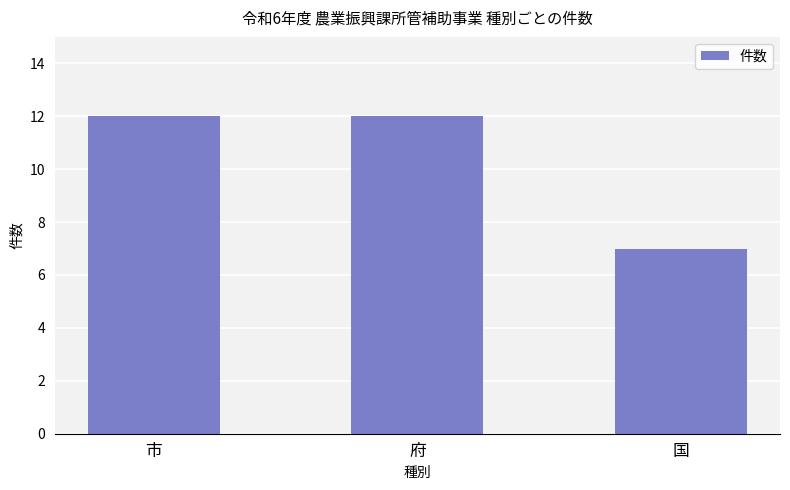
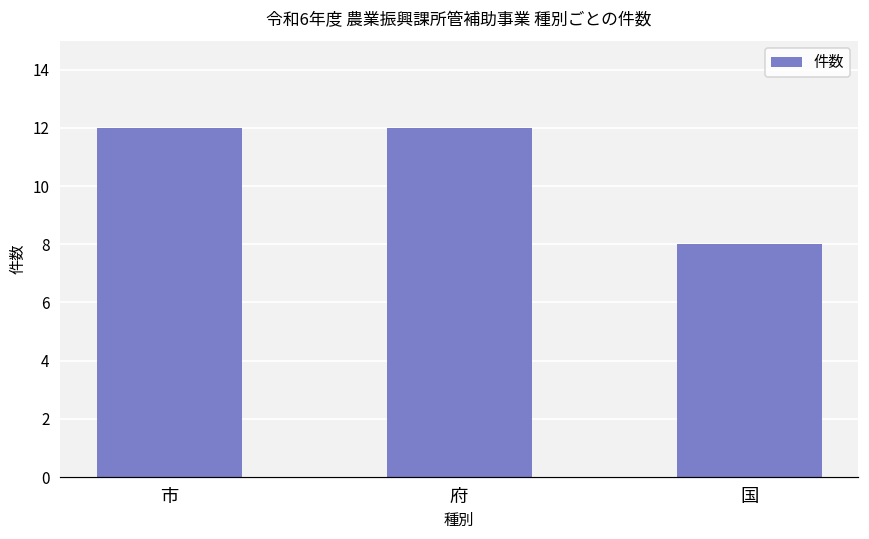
国: 7 -> 8
